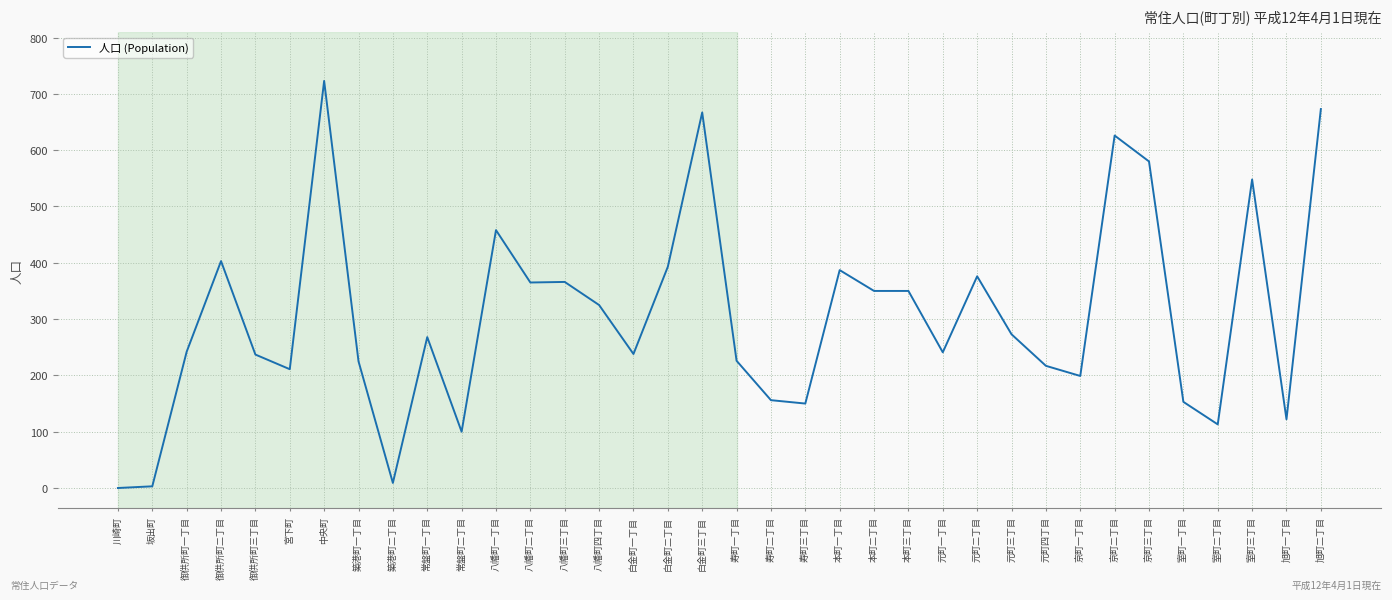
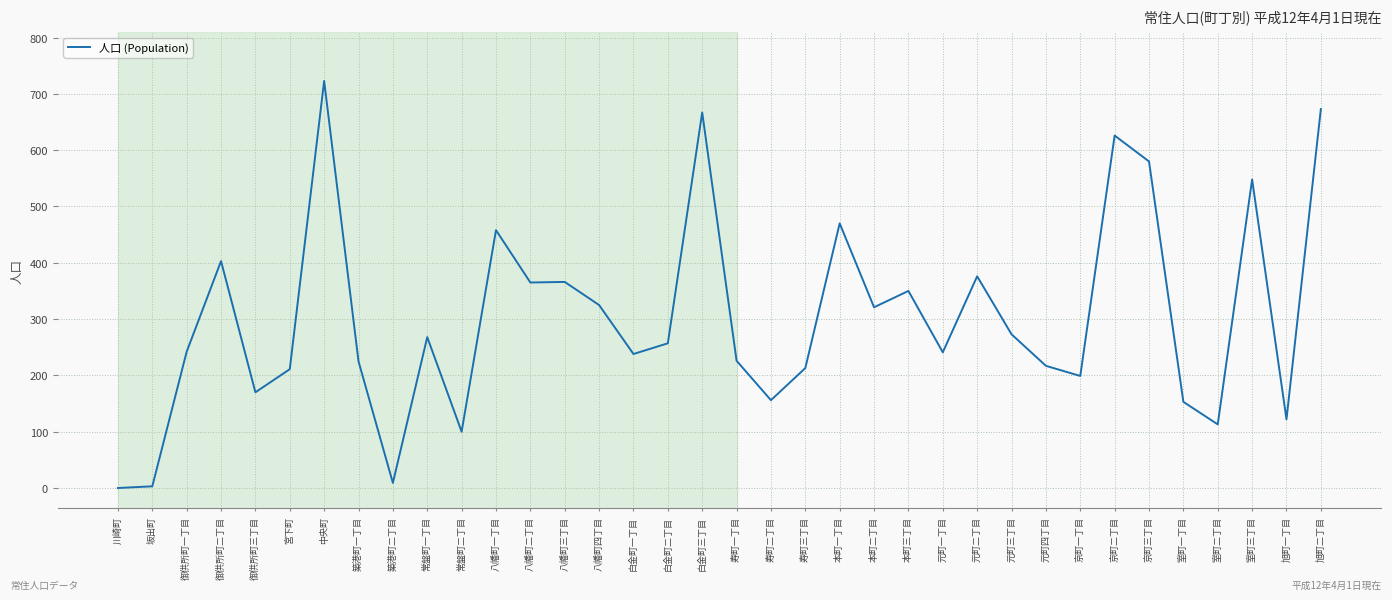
御供所町三丁目: 240 -> 170
白金町二丁目: 390 -> 260
寿町三丁目: 150 -> 210
本町一丁目: 390 -> 470
本町二丁目: 350 -> 320
